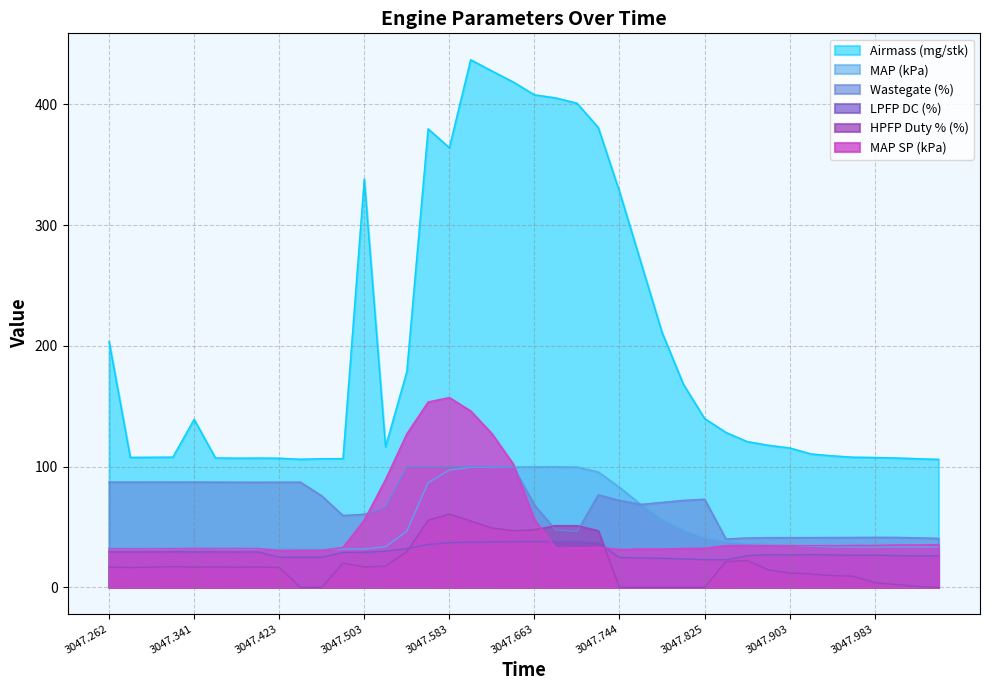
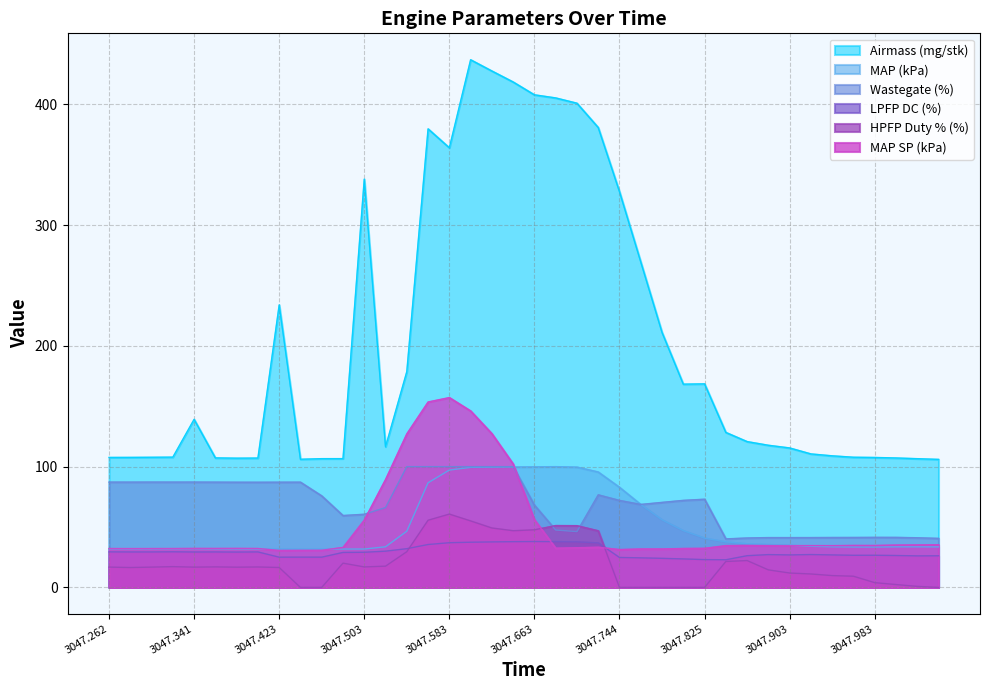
Airmass (mg/stk), 3047.262: 204 -> 108
Airmass (mg/stk), 3047.423: 107 -> 234
Airmass (mg/stk), 3047.825: 140 -> 169
